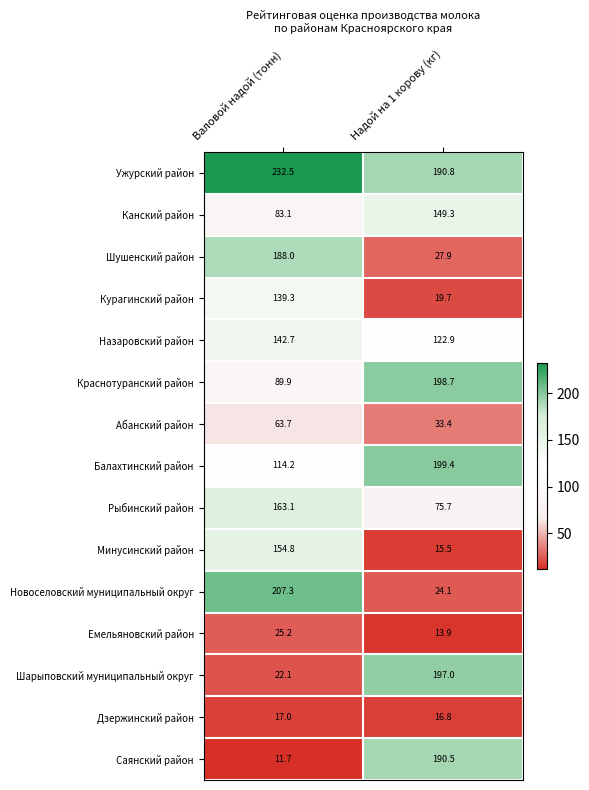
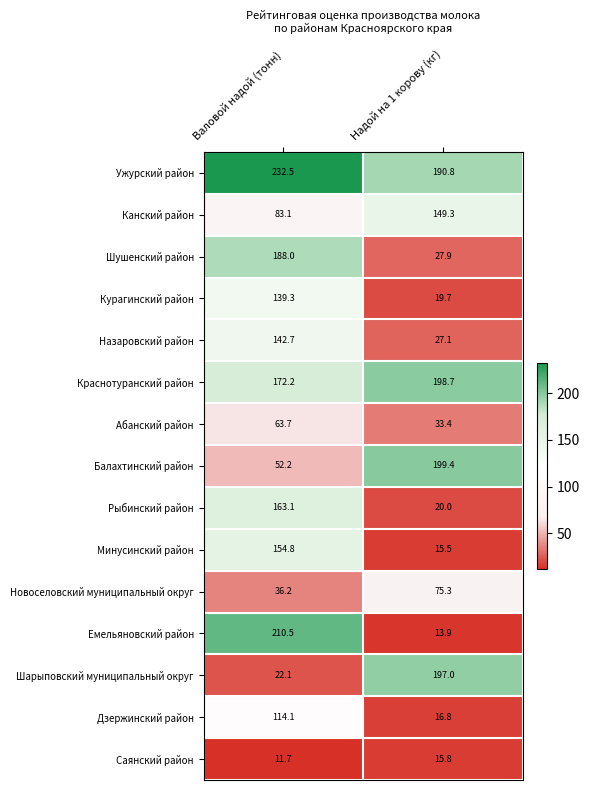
Назаровский район, Надой на 1 корову (кг): 122.9 -> 27.1
Краснотуранский район, Валовой надой (тонн): 89.9 -> 172.2
Балахтинский район, Валовой надой (тонн): 114.2 -> 52.2
Рыбинский район, Надой на 1 корову (кг): 75.7 -> 20.0
Новоселовский муниципальный округ, Валовой надой (тонн): 207.3 -> 36.2
Новоселовский муниципальный округ, Надой на 1 корову (кг): 24.1 -> 75.3
Емельяновский район, Валовой надой (тонн): 25.2 -> 210.5
Дзержинский район, Валовой надой (тонн): 17.0 -> 114.1
Саянский район, Надой на 1 корову (кг): 190.5 -> 15.8
